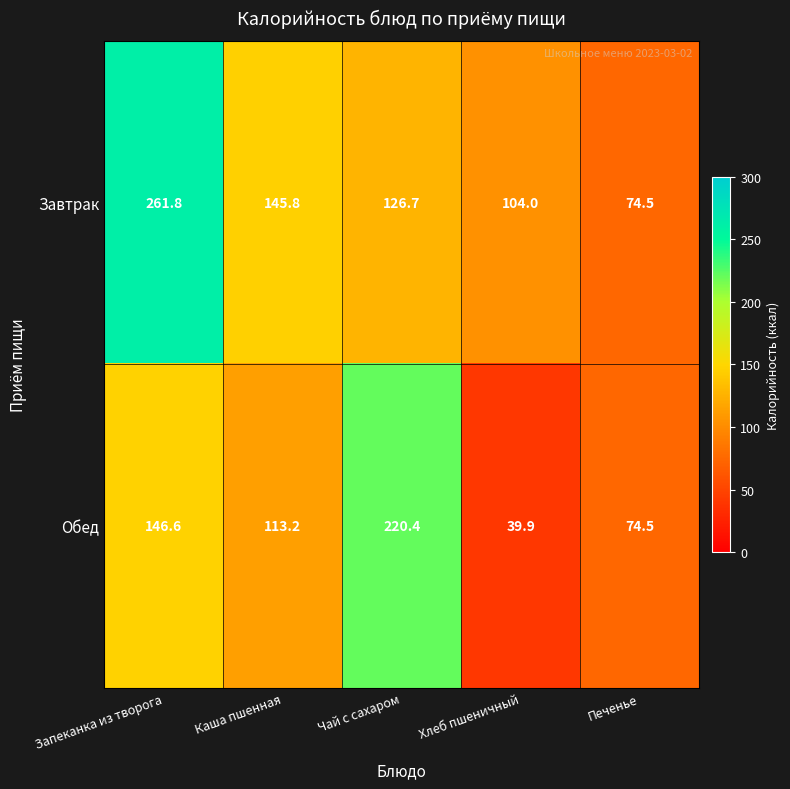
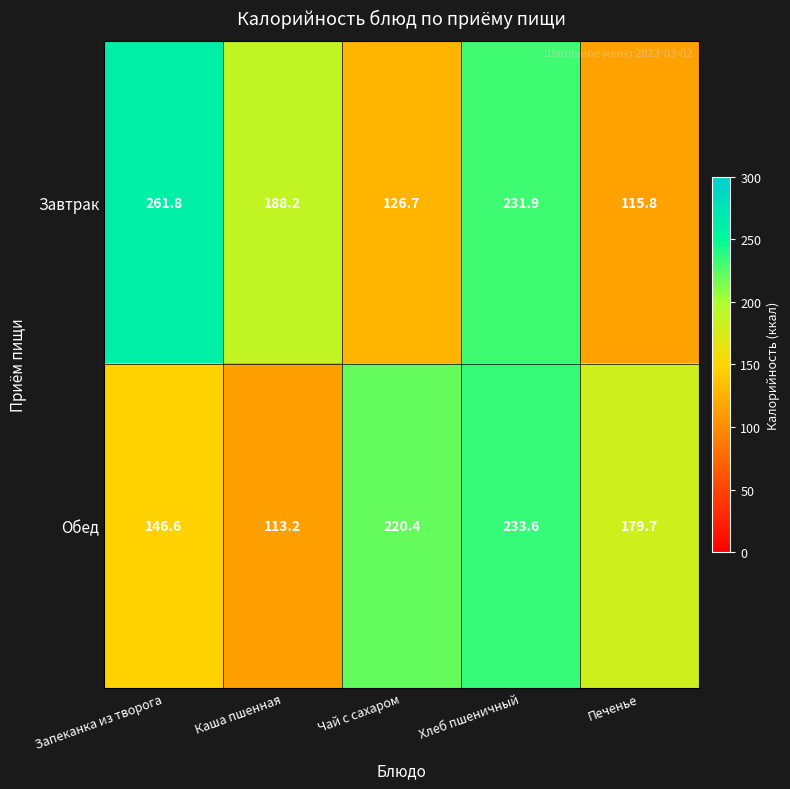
Завтрак, Каша пшенная: 145.8 -> 188.2
Завтрак, Хлеб пшеничный: 104.0 -> 231.9
Завтрак, Печенье: 74.5 -> 115.8
Обед, Хлеб пшеничный: 39.9 -> 233.6
Обед, Печенье: 74.5 -> 179.7
